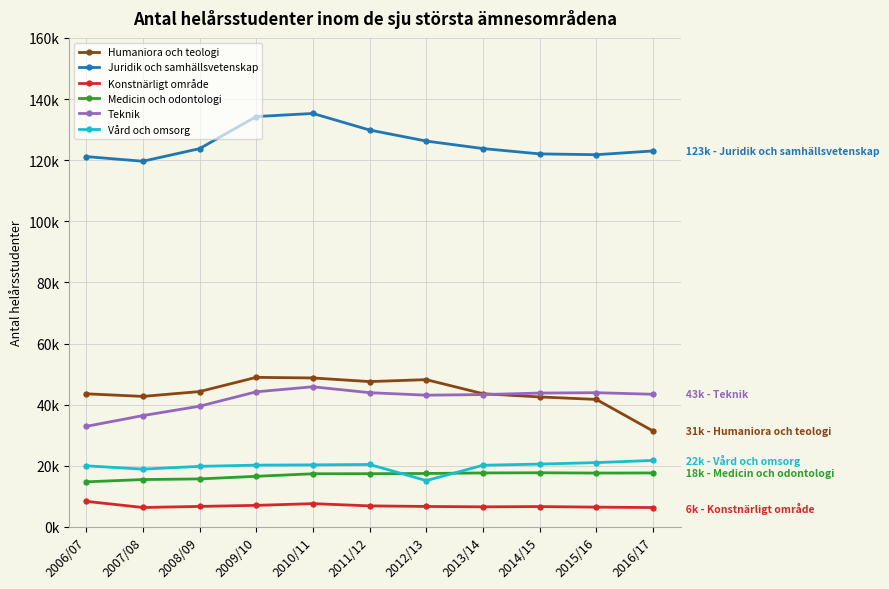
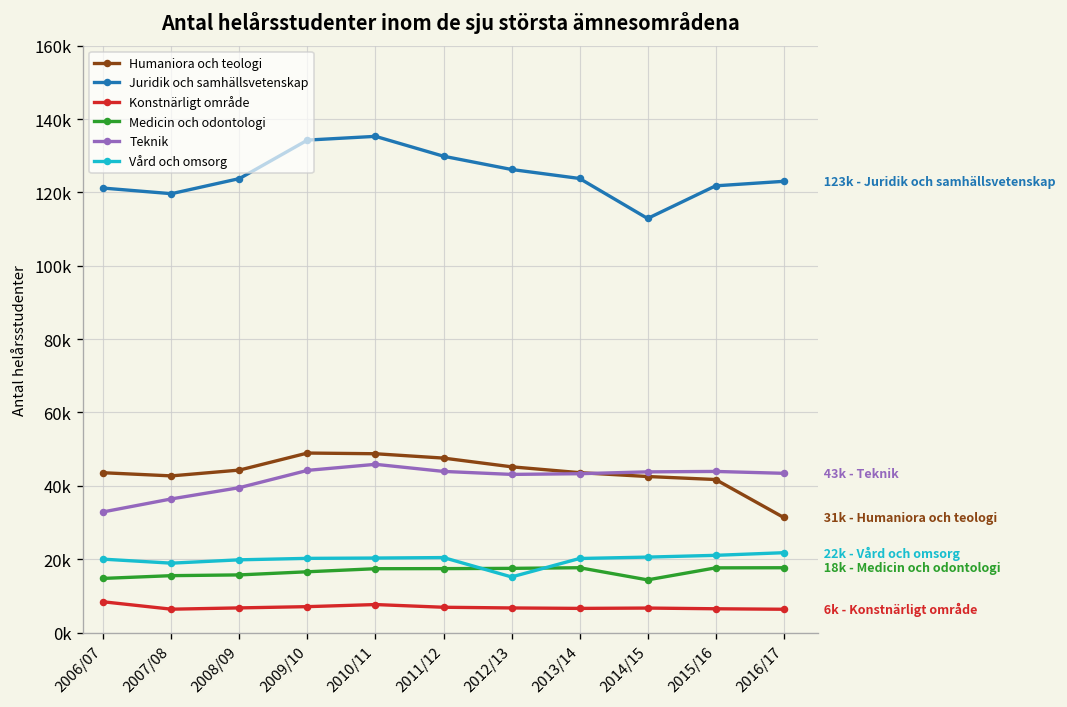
Humaniora och teologi, 2012/13: 48000 -> 45000
Juridik och samhällsvetenskap, 2014/15: 122000 -> 113000
Medicin och odontologi, 2014/15: 18000 -> 14000
